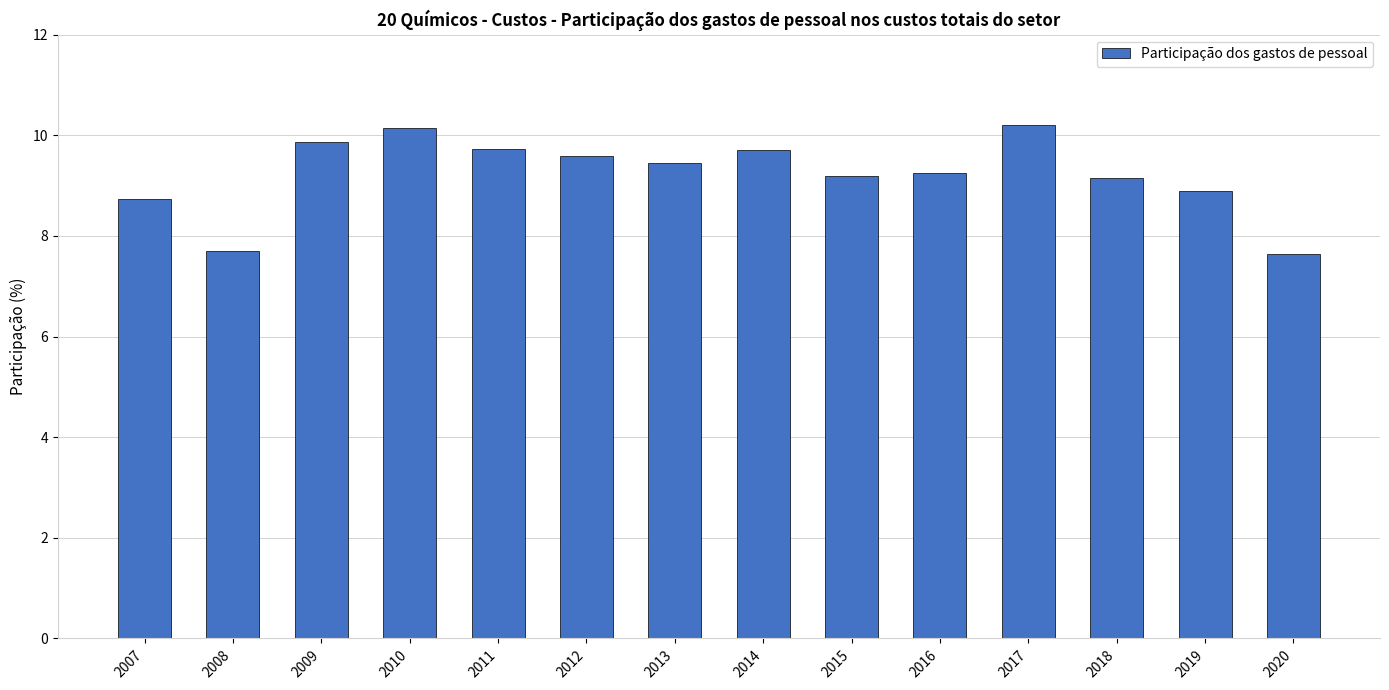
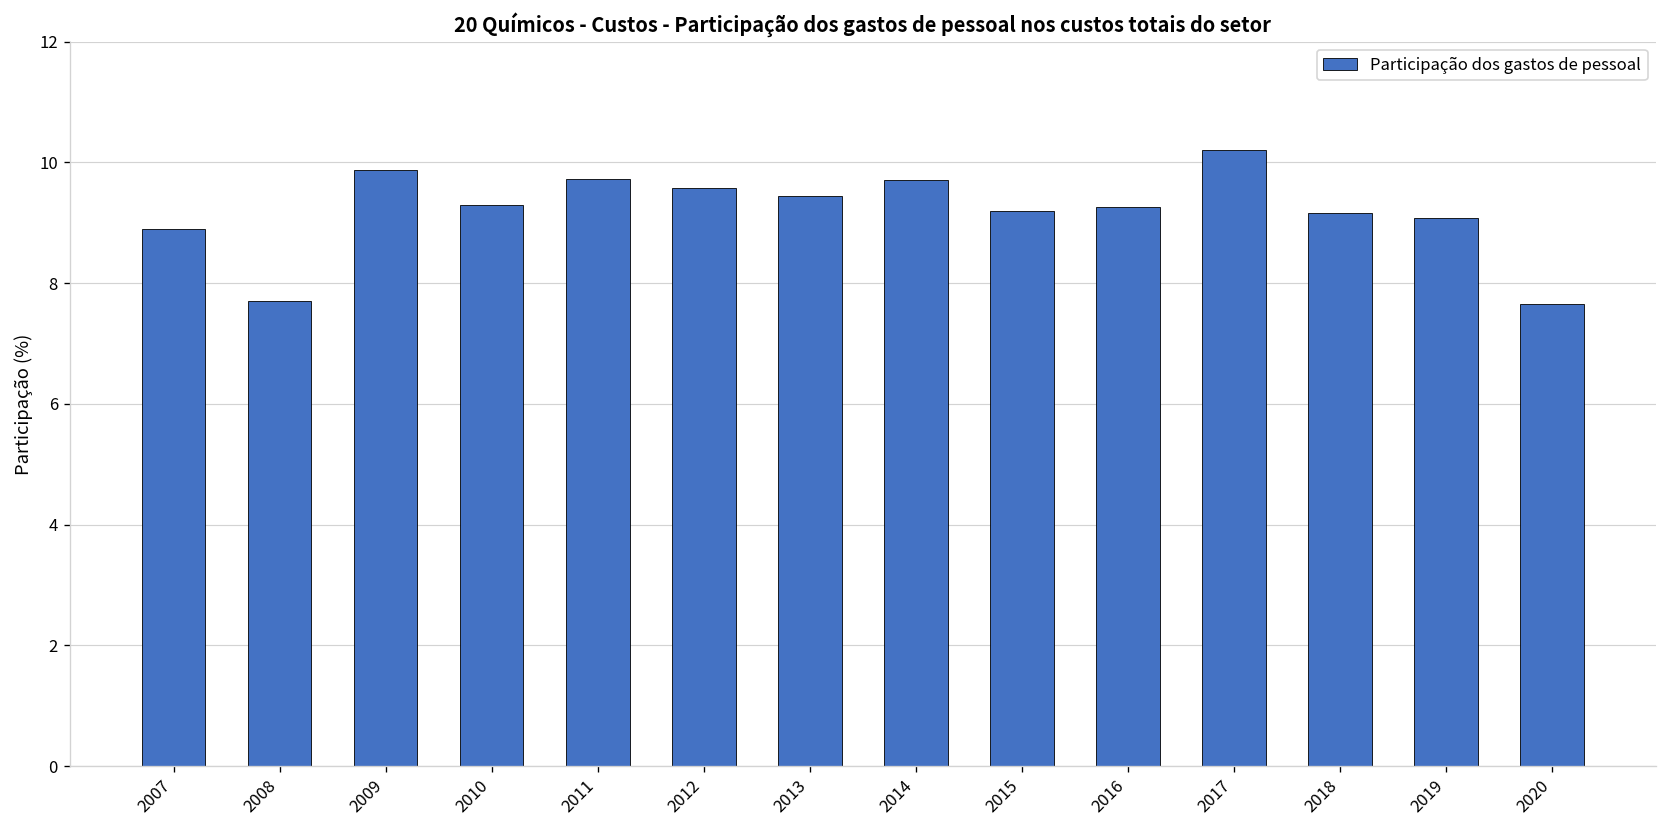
2007: 8.7 -> 8.9
2010: 10.1 -> 9.3
2019: 8.9 -> 9.1
